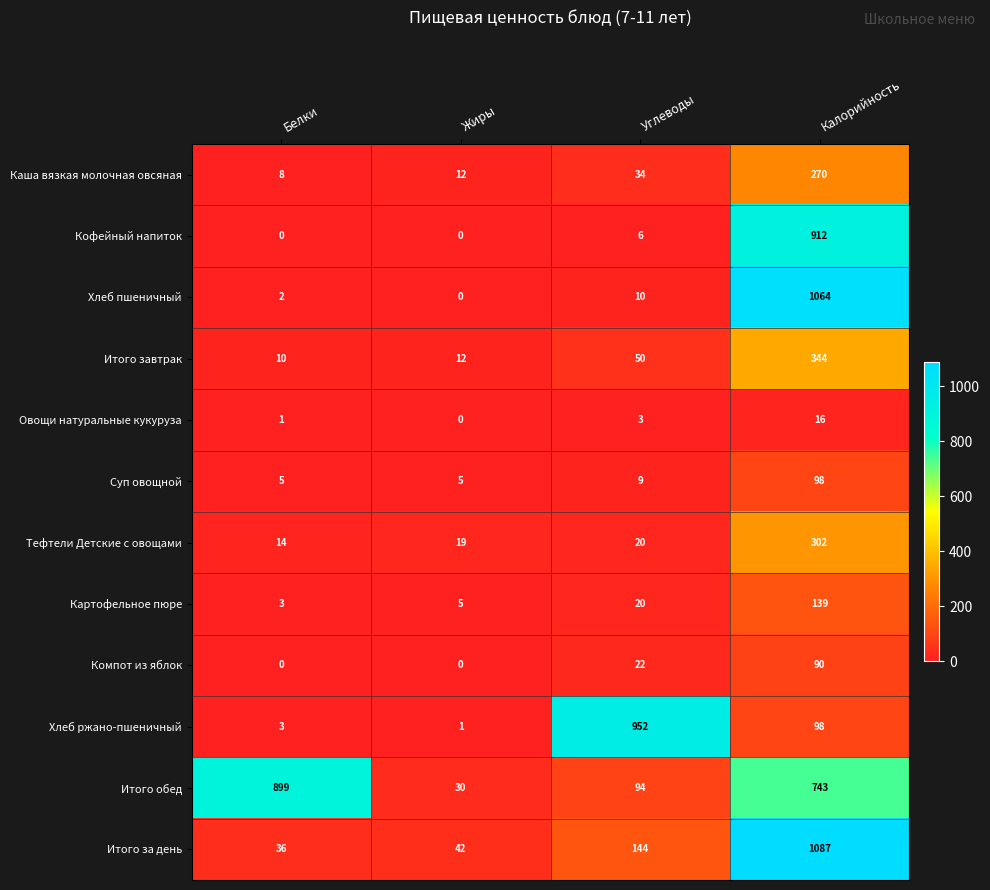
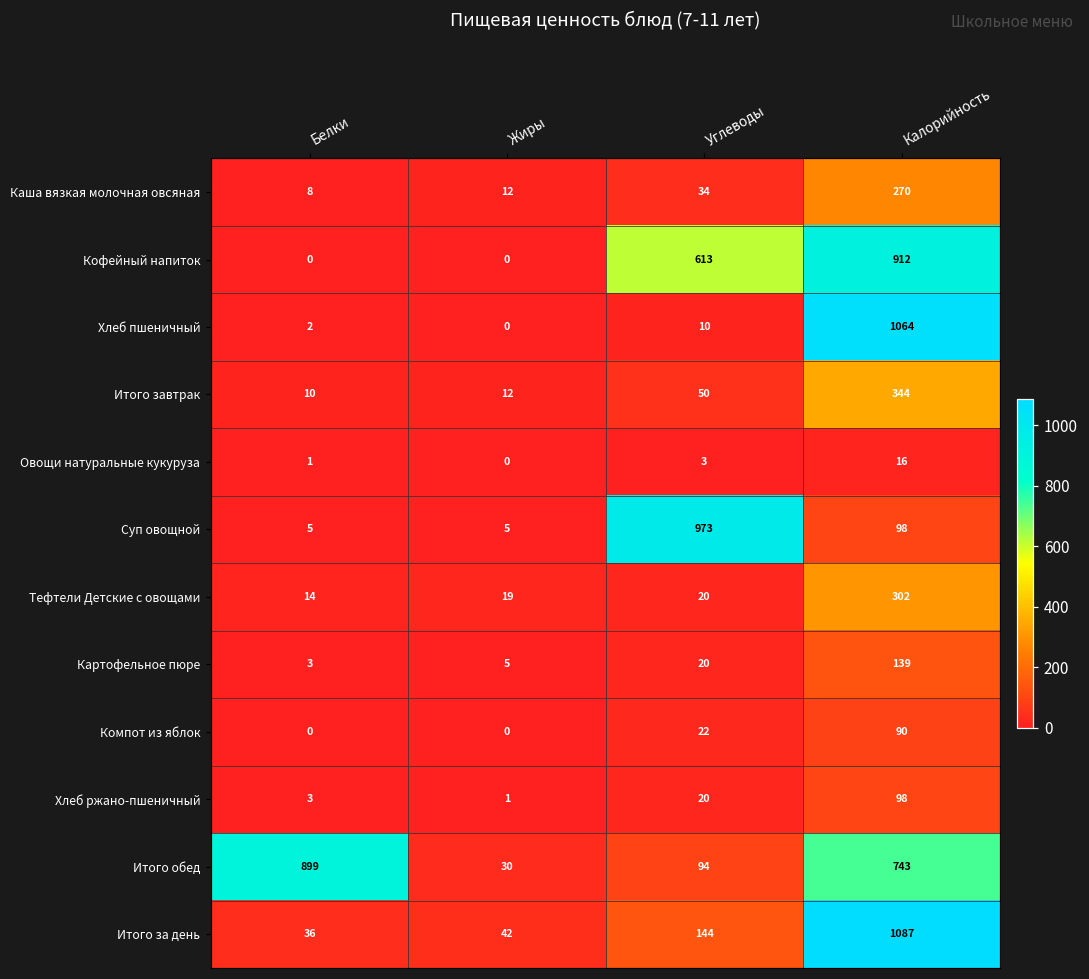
Кофейный напиток, Углеводы: 6 -> 613
Суп овощной, Углеводы: 9 -> 973
Хлеб ржано-пшеничный, Углеводы: 952 -> 20
